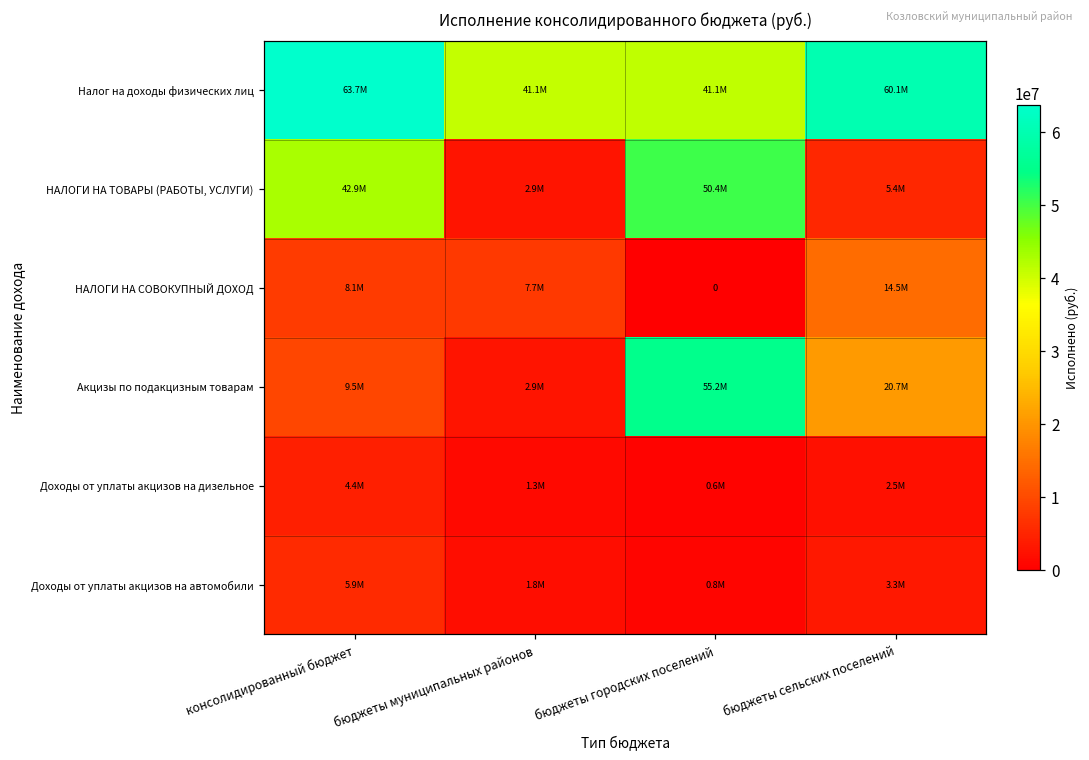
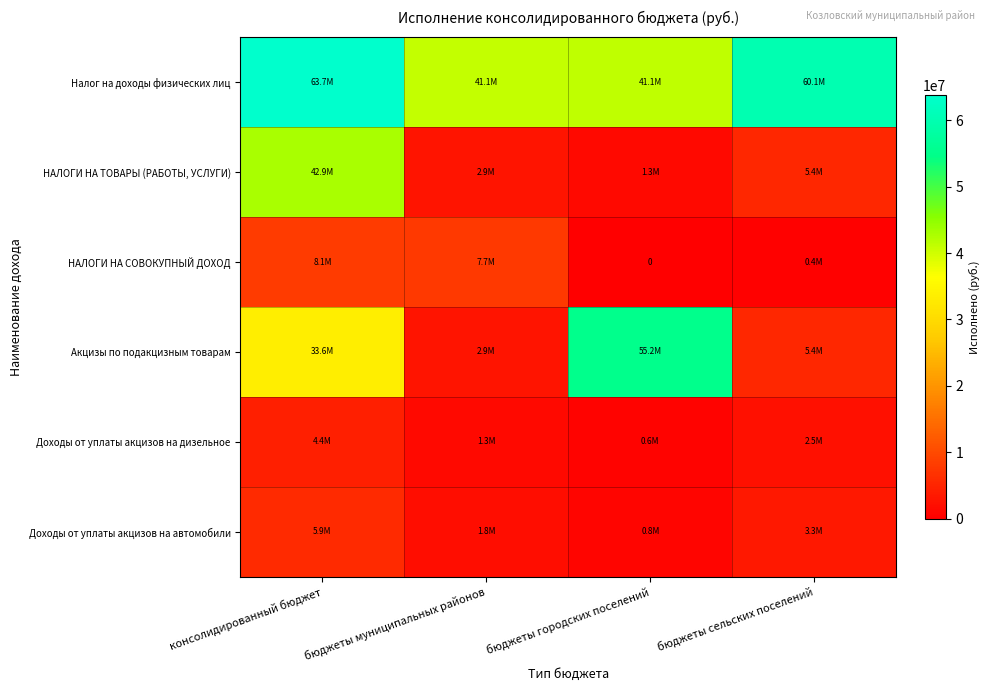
НАЛОГИ НА ТОВАРЫ (РАБОТЫ, УСЛУГИ), бюджеты городских поселений: 50.4M -> 1.3M
НАЛОГИ НА СОВОКУПНЫЙ ДОХОД, бюджеты сельских поселений: 14.5M -> 0.4M
Акцизы по подакцизным товарам, консолидированный бюджет: 9.5M -> 33.6M
Акцизы по подакцизным товарам, бюджеты сельских поселений: 20.7M -> 5.4M
